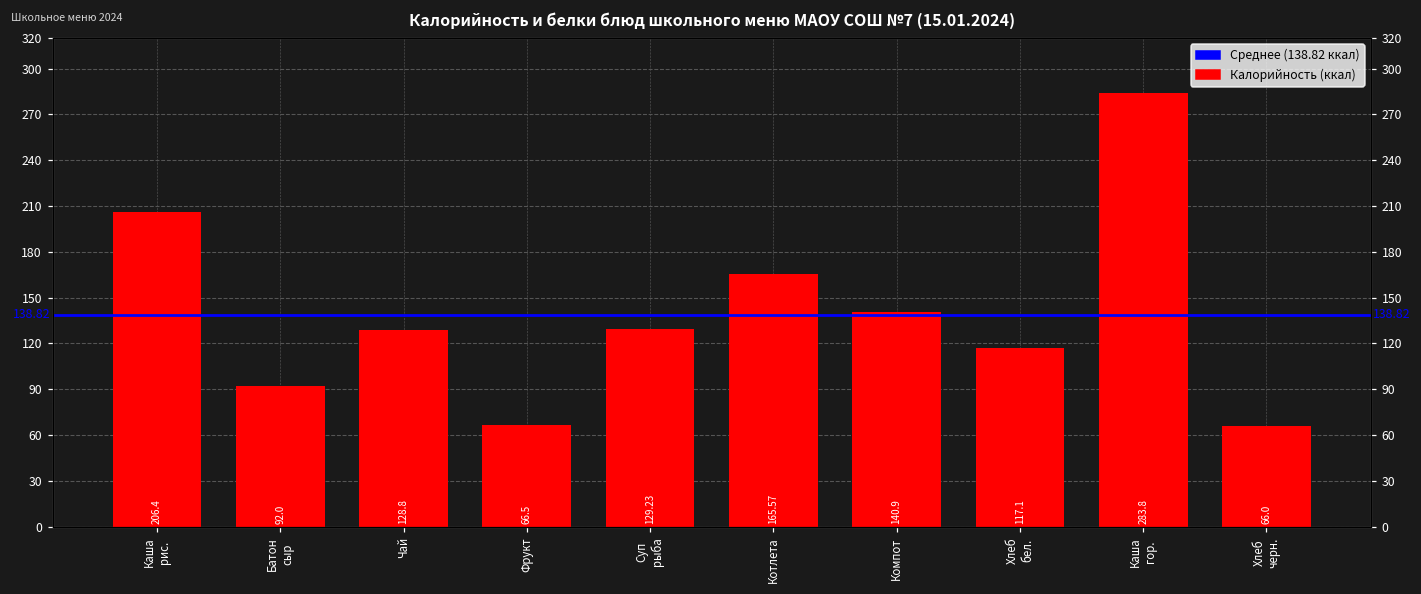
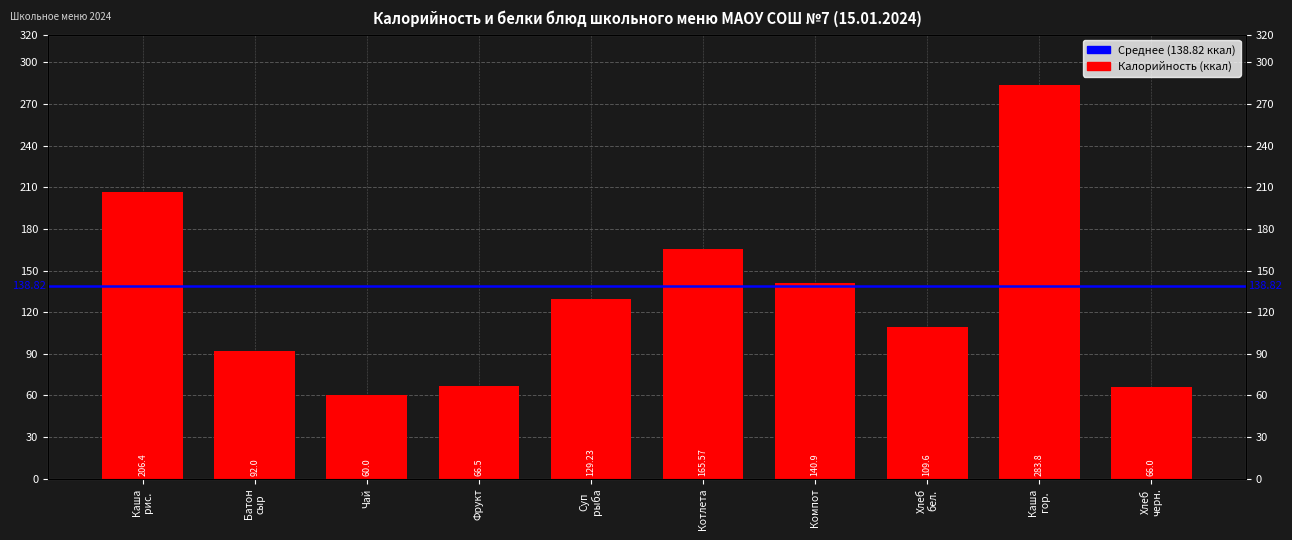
Чай: 128.8 -> 60.0
Хлеб бел.: 117.1 -> 109.6
